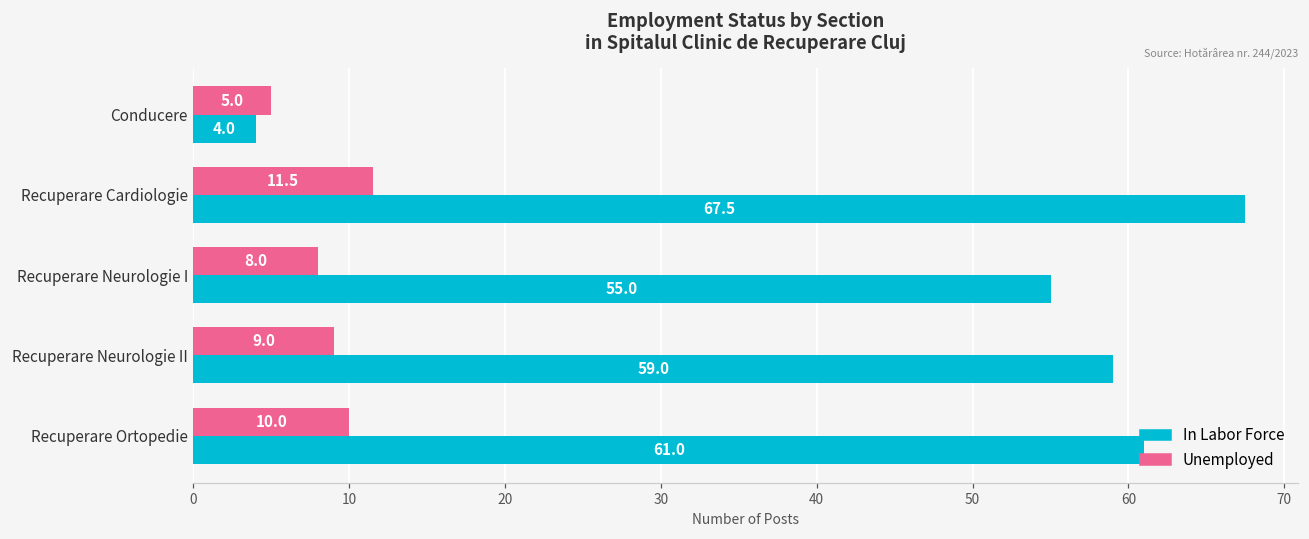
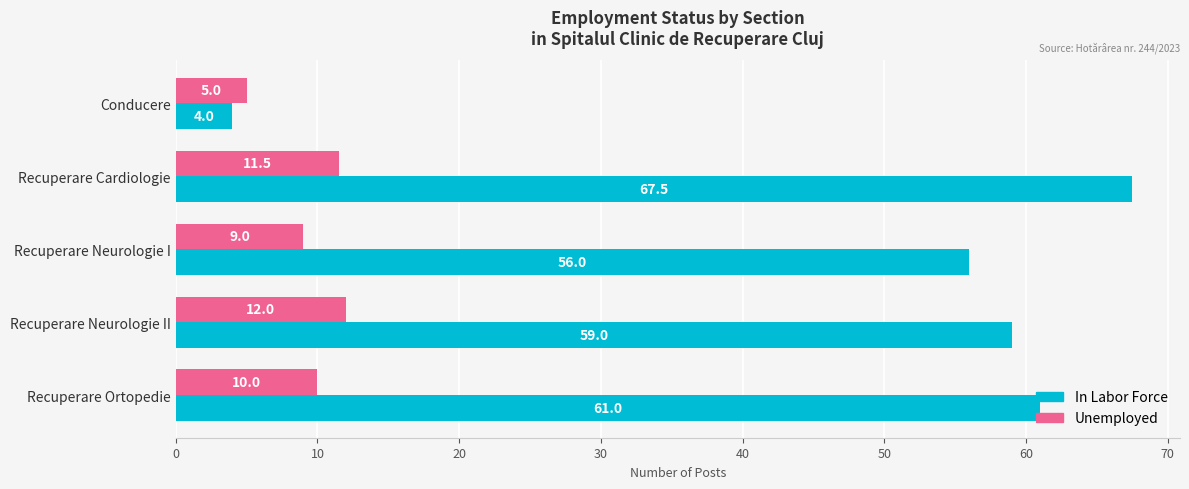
Unemployed, Recuperare Neurologie I: 8.0 -> 9.0
In Labor Force, Recuperare Neurologie I: 55.0 -> 56.0
Unemployed, Recuperare Neurologie II: 9.0 -> 12.0
